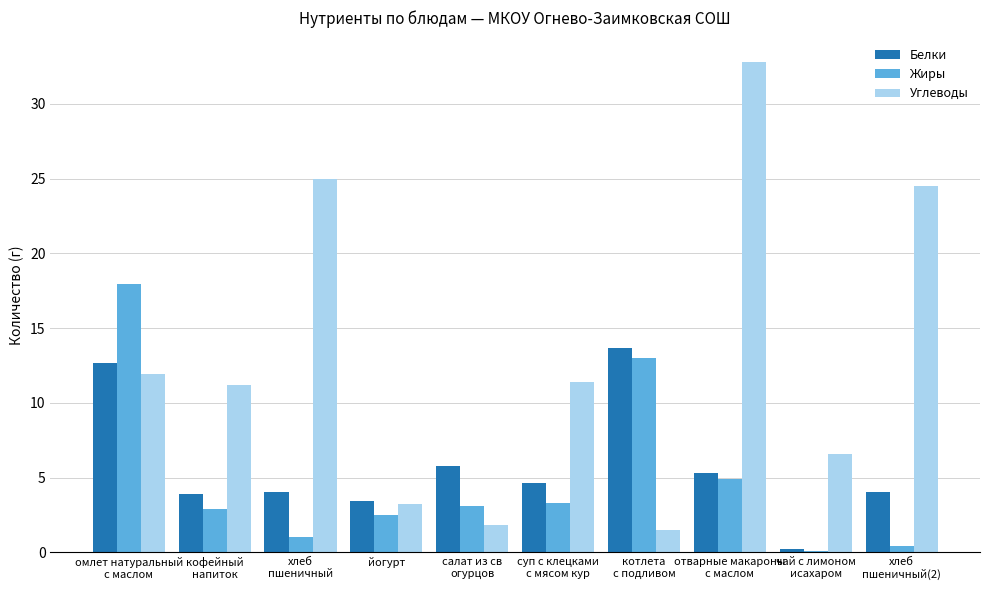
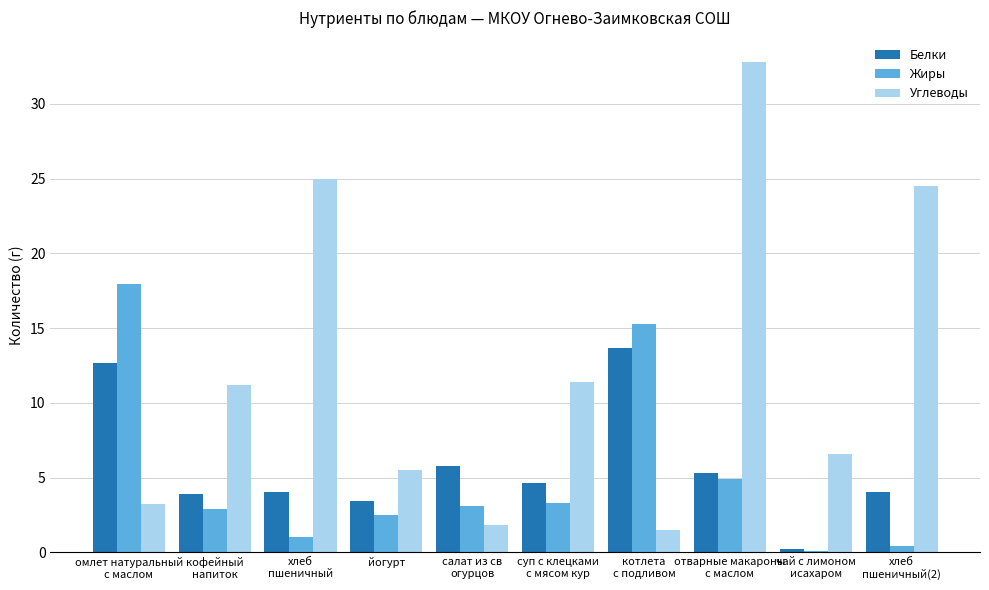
Углеводы, омлет натуральный с маслом: 12.0 -> 3.3
Углеводы, йогурт: 3.2 -> 5.5
Жиры, котлета с подливом: 13.0 -> 15.3
